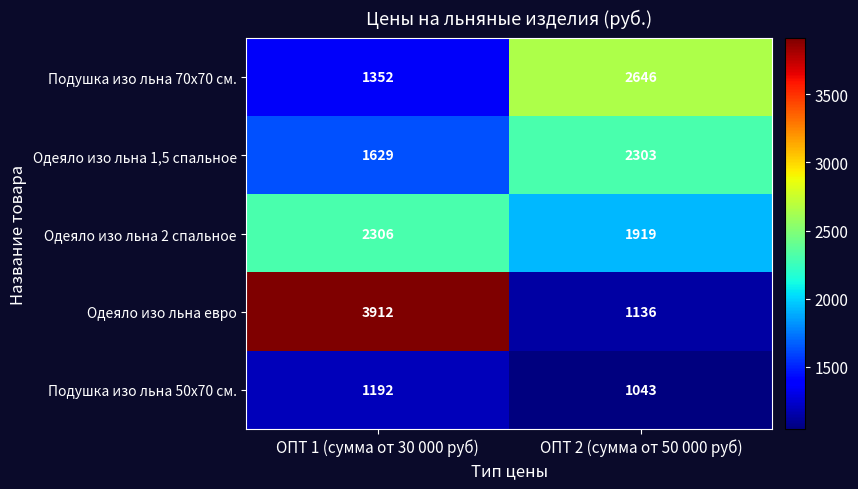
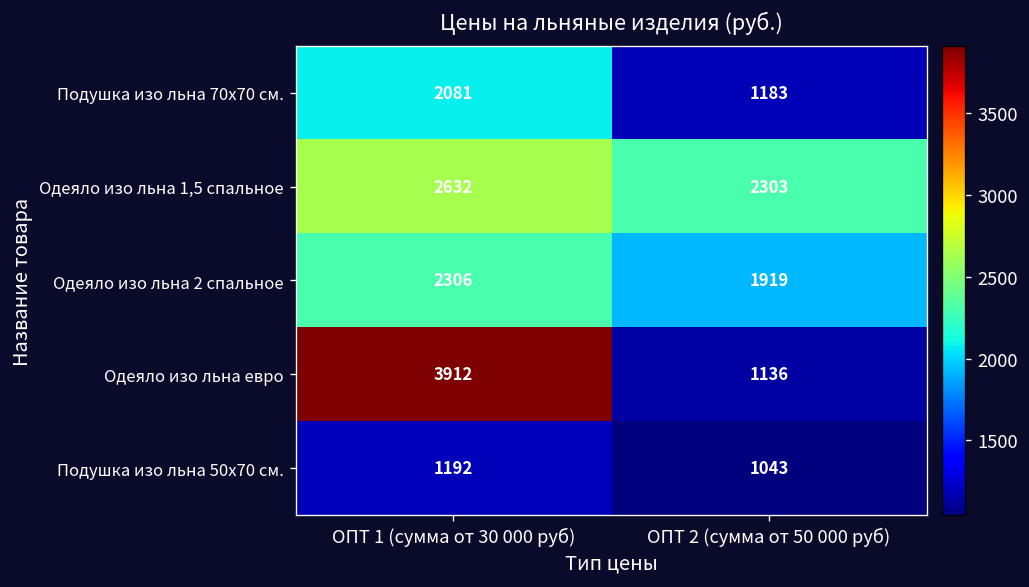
Подушка изо льна 70х70 см., ОПТ 1 (сумма от 30 000 руб): 1352 -> 2081
Подушка изо льна 70х70 см., ОПТ 2 (сумма от 50 000 руб): 2646 -> 1183
Одеяло изо льна 1,5 спальное, ОПТ 1 (сумма от 30 000 руб): 1629 -> 2632
